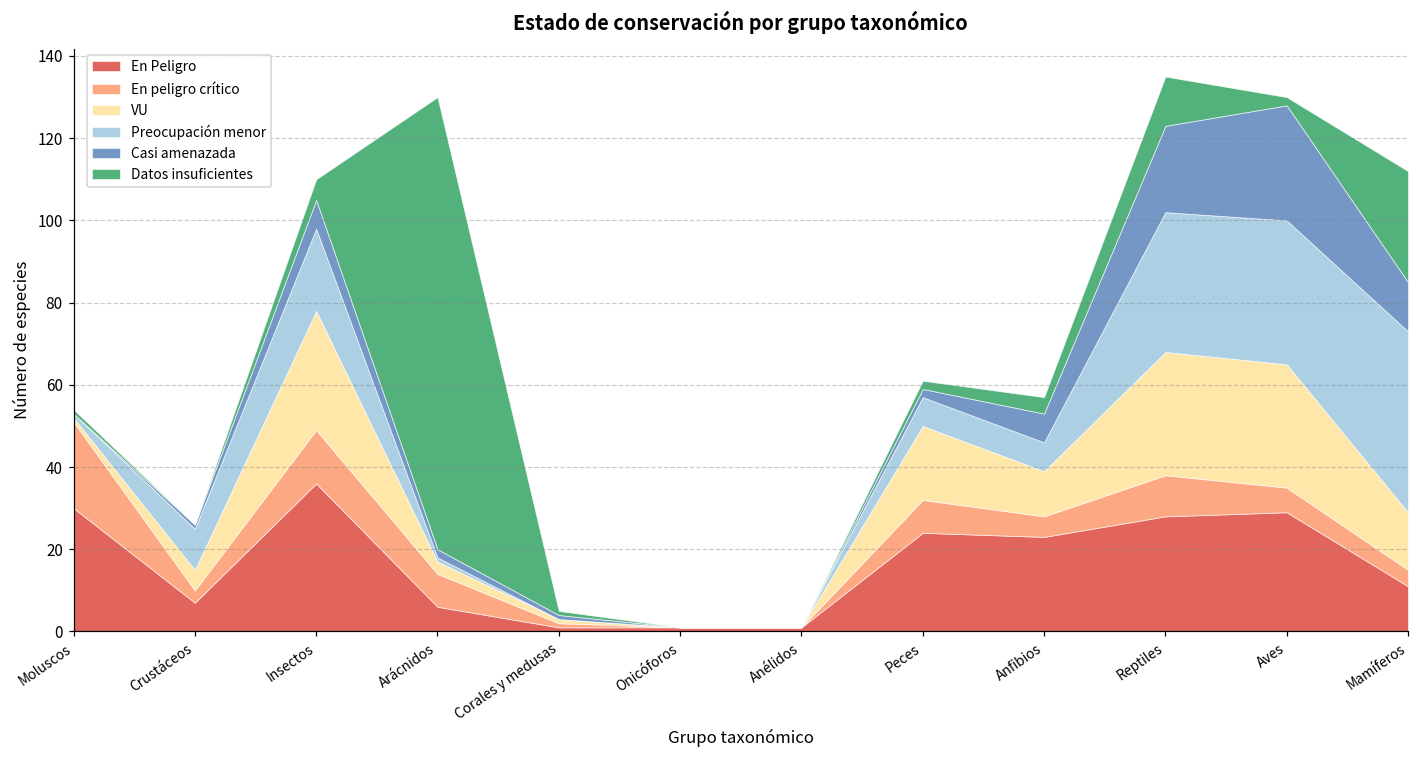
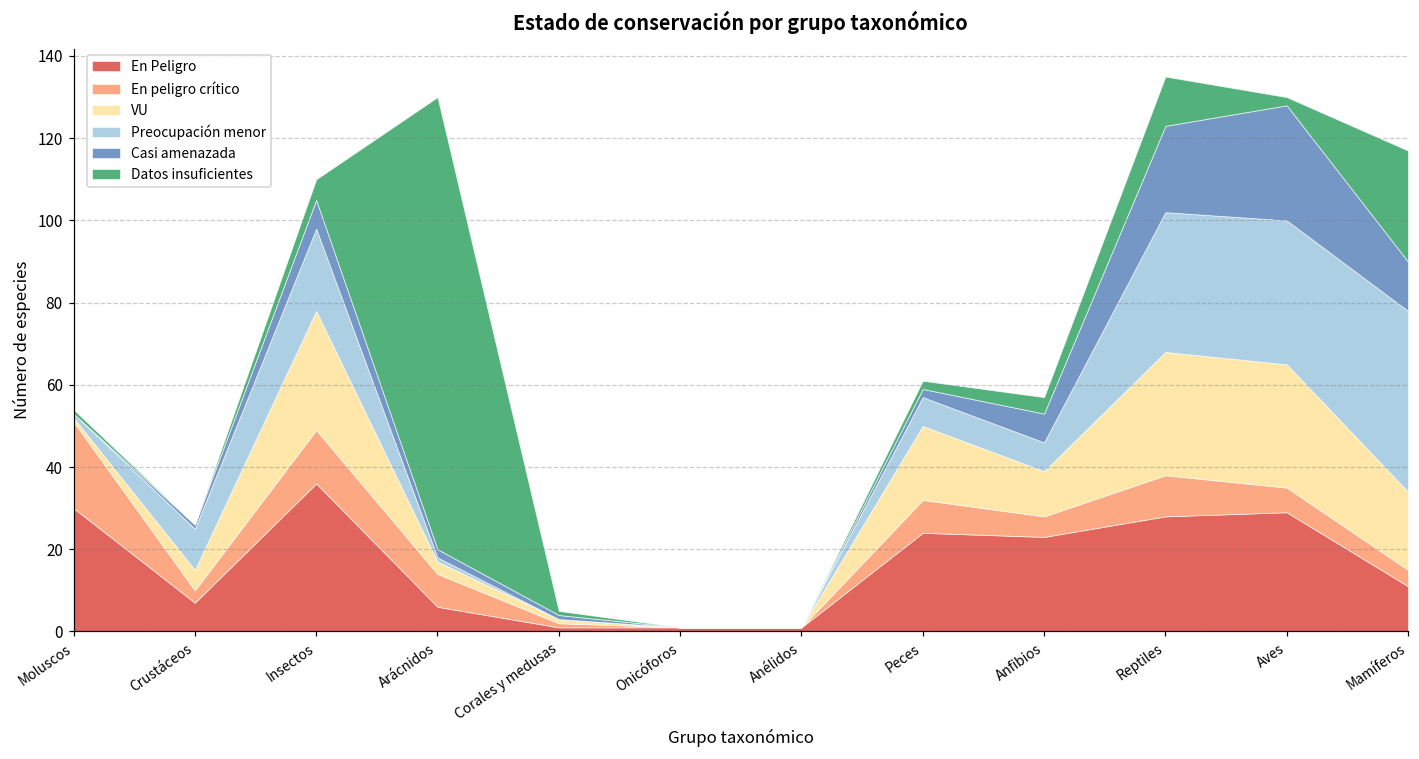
VU, Mamíferos: 14 -> 19
